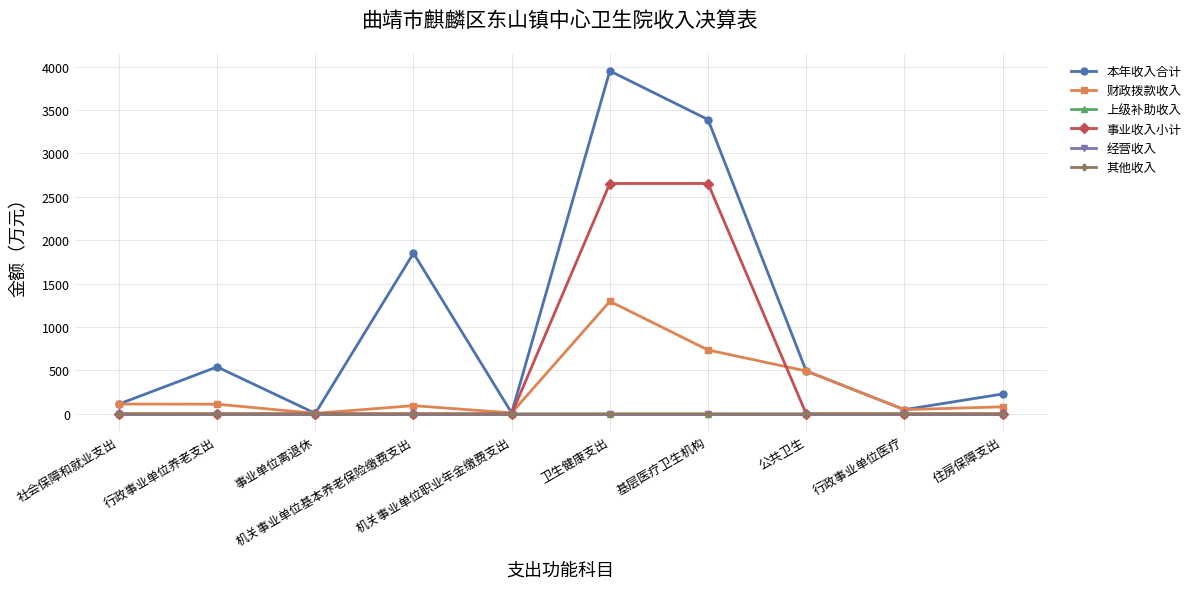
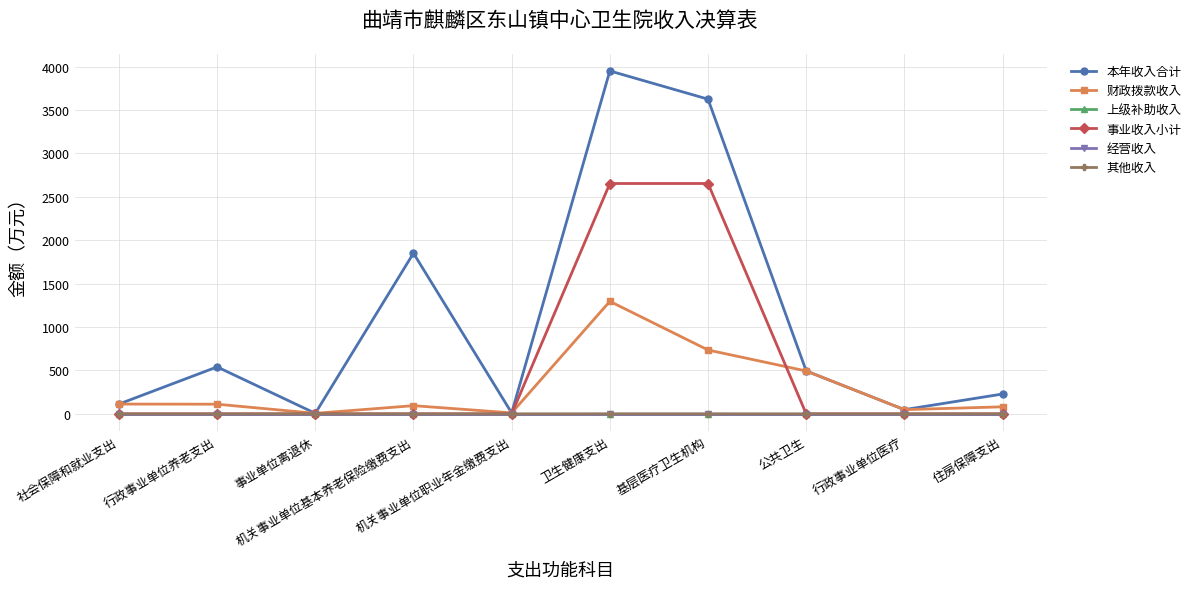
本年收入合计, 基层医疗卫生机构: 3400 -> 3600
